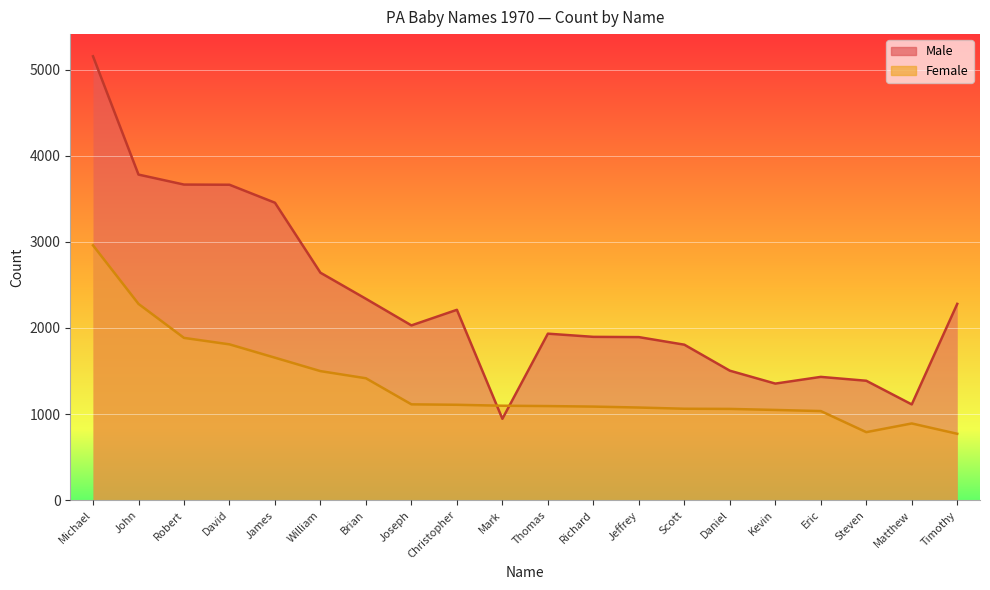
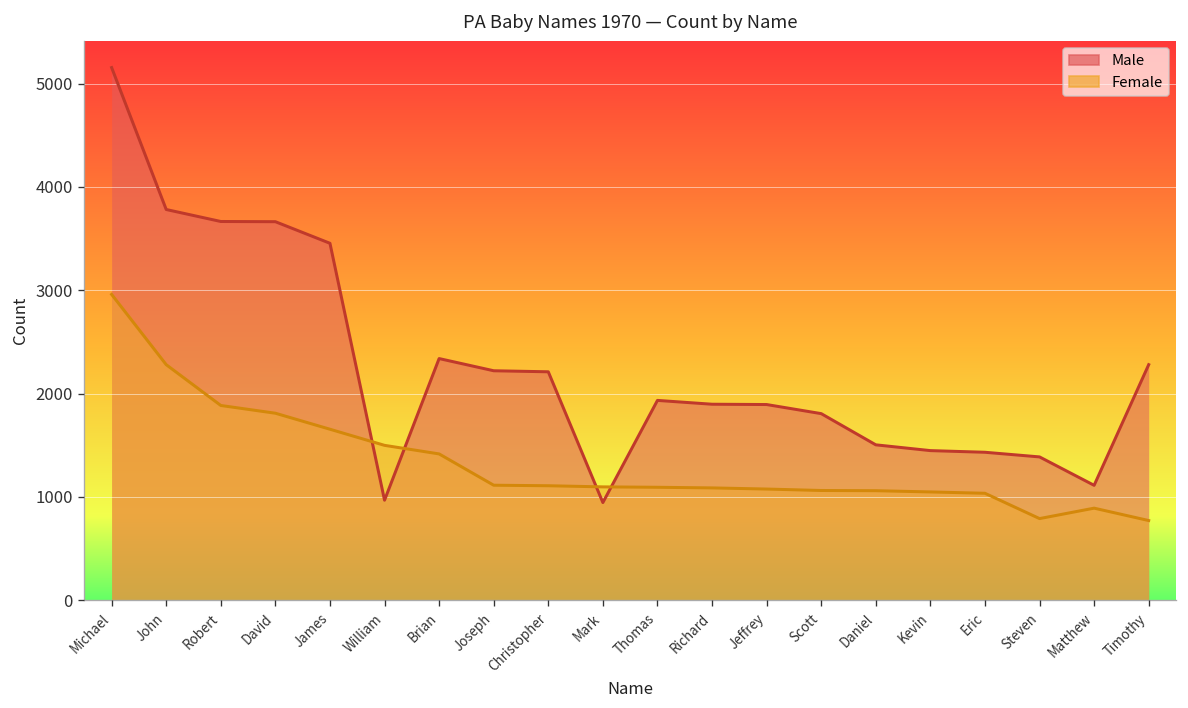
Male, William: 2600 -> 1000
Male, Joseph: 2000 -> 2200
Male, Kevin: 1350 -> 1450
